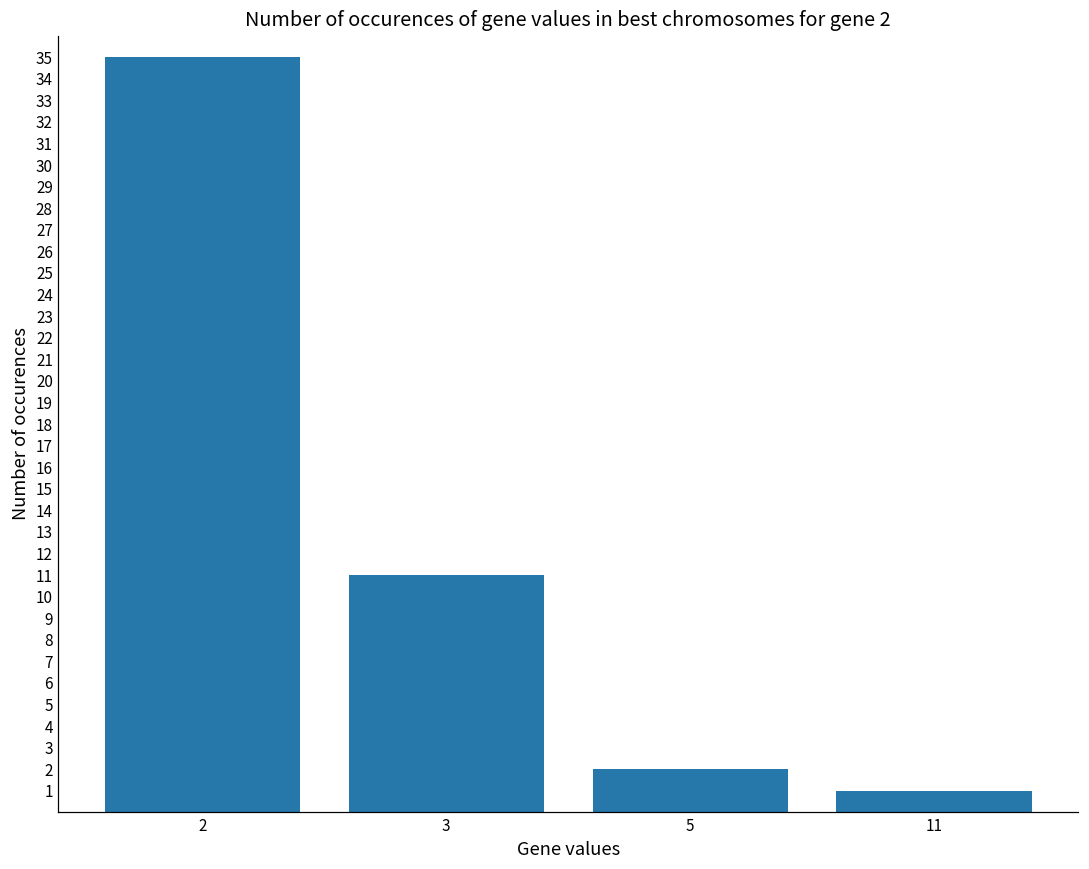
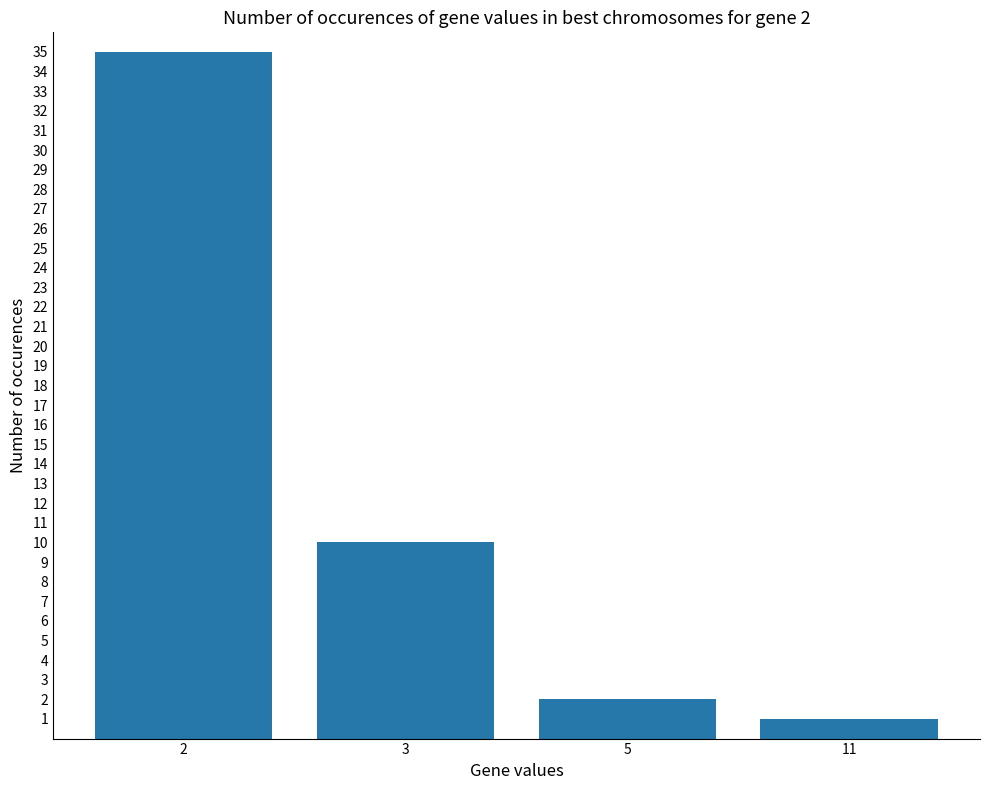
3: 11 -> 10
